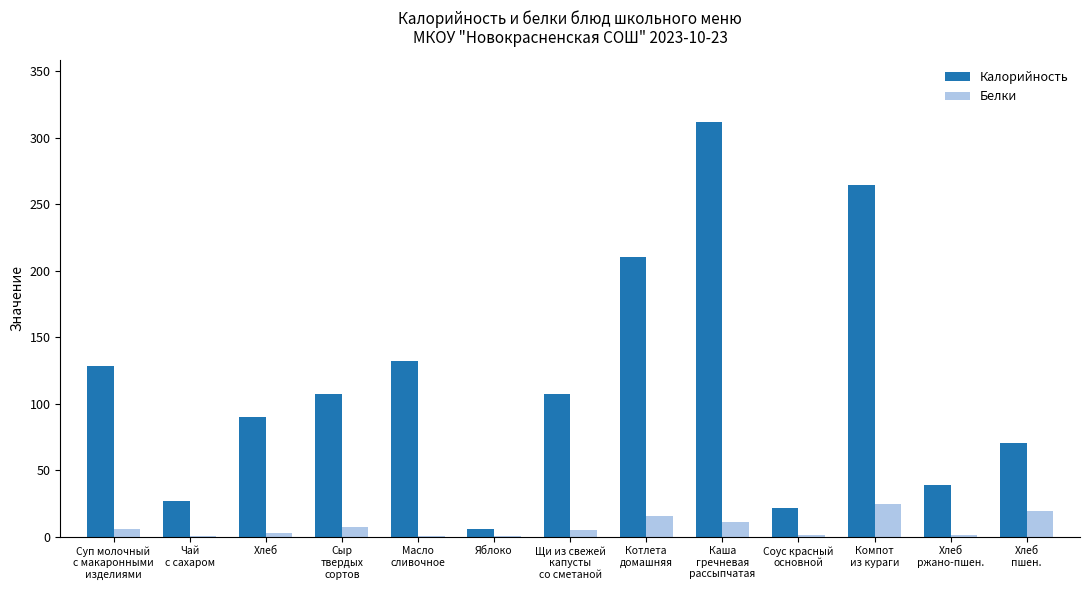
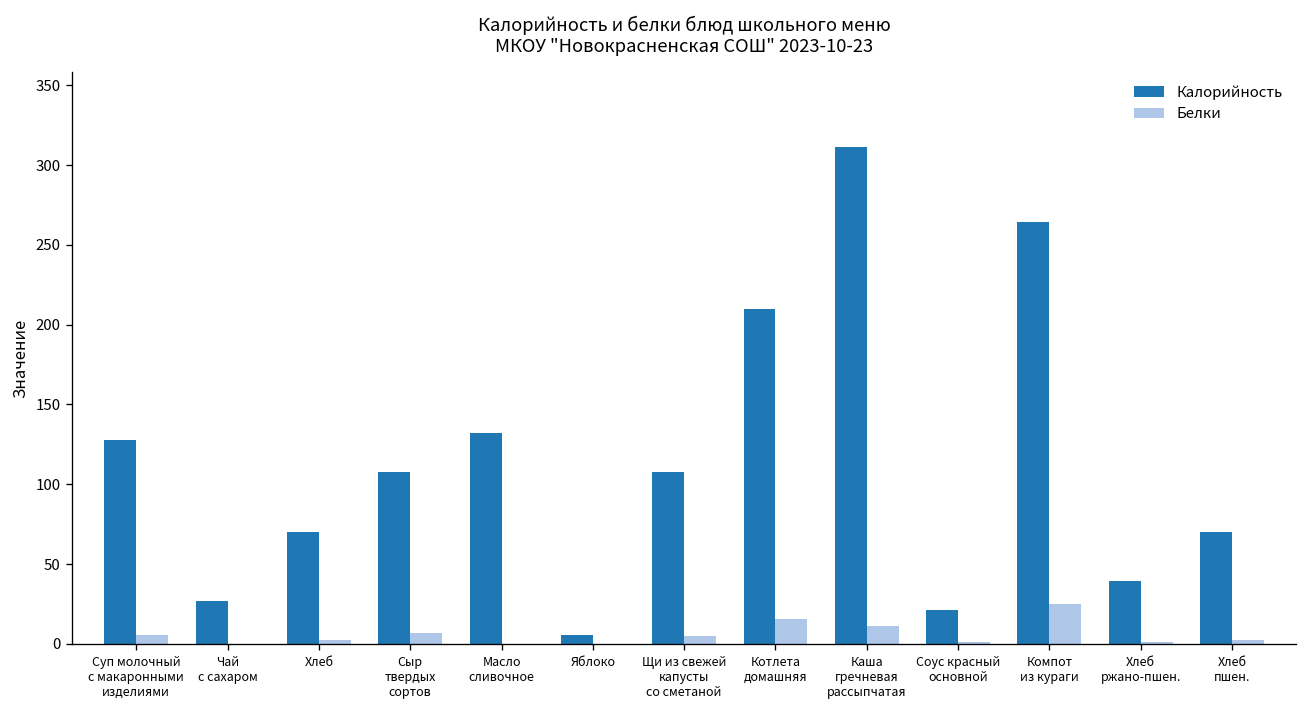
Калорийность, Хлеб: 90 -> 70
Белки, Хлеб пшен.: 19 -> 2
